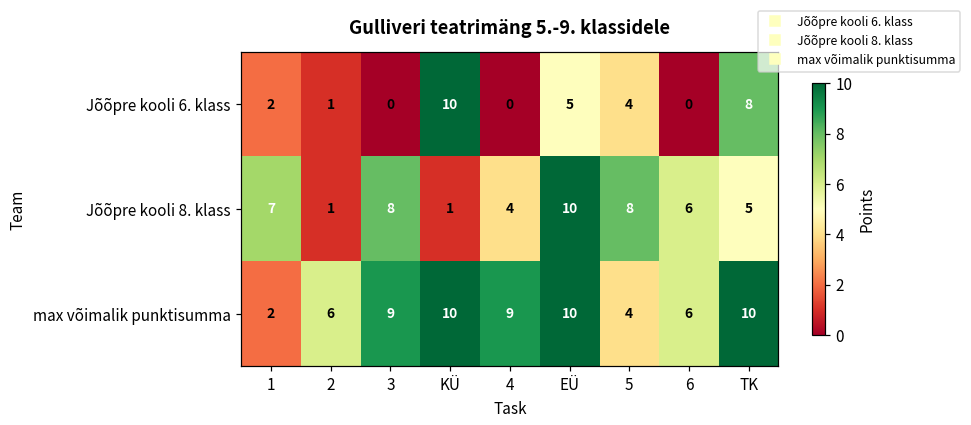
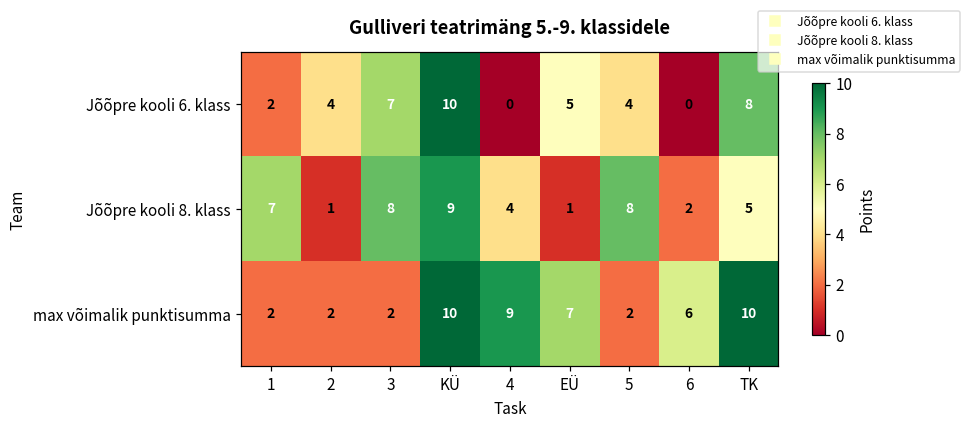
Jõõpre kooli 6. klass, 2: 1 -> 4
Jõõpre kooli 6. klass, 3: 0 -> 7
Jõõpre kooli 8. klass, KÜ: 1 -> 9
Jõõpre kooli 8. klass, EÜ: 10 -> 1
Jõõpre kooli 8. klass, 6: 6 -> 2
max võimalik punktisumma, 2: 6 -> 2
max võimalik punktisumma, 3: 9 -> 2
max võimalik punktisumma, EÜ: 10 -> 7
max võimalik punktisumma, 5: 4 -> 2
